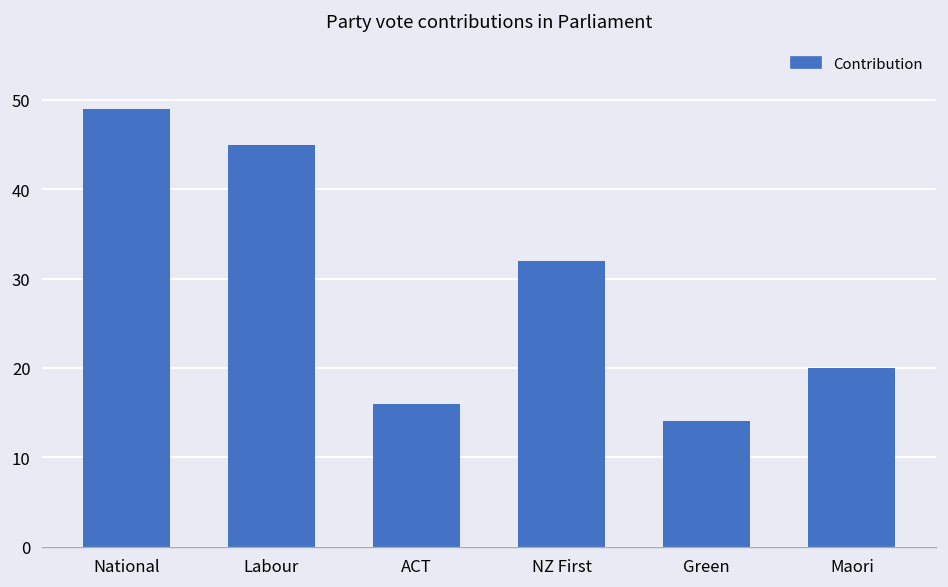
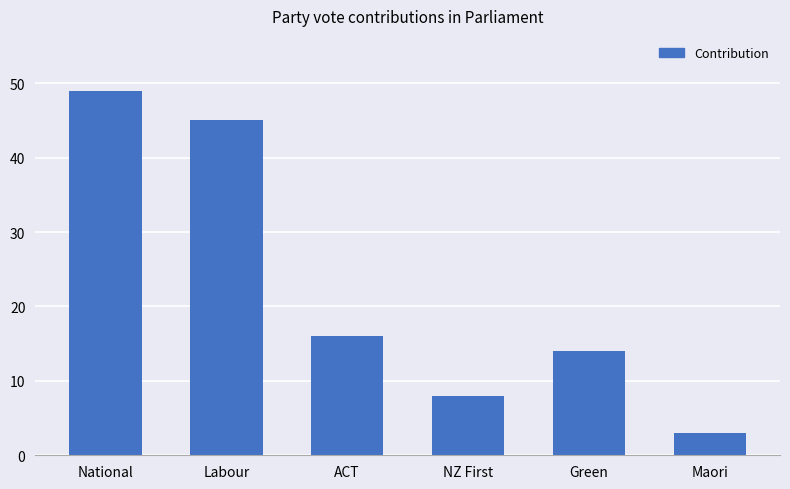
NZ First: 32 -> 8
Maori: 20 -> 3
